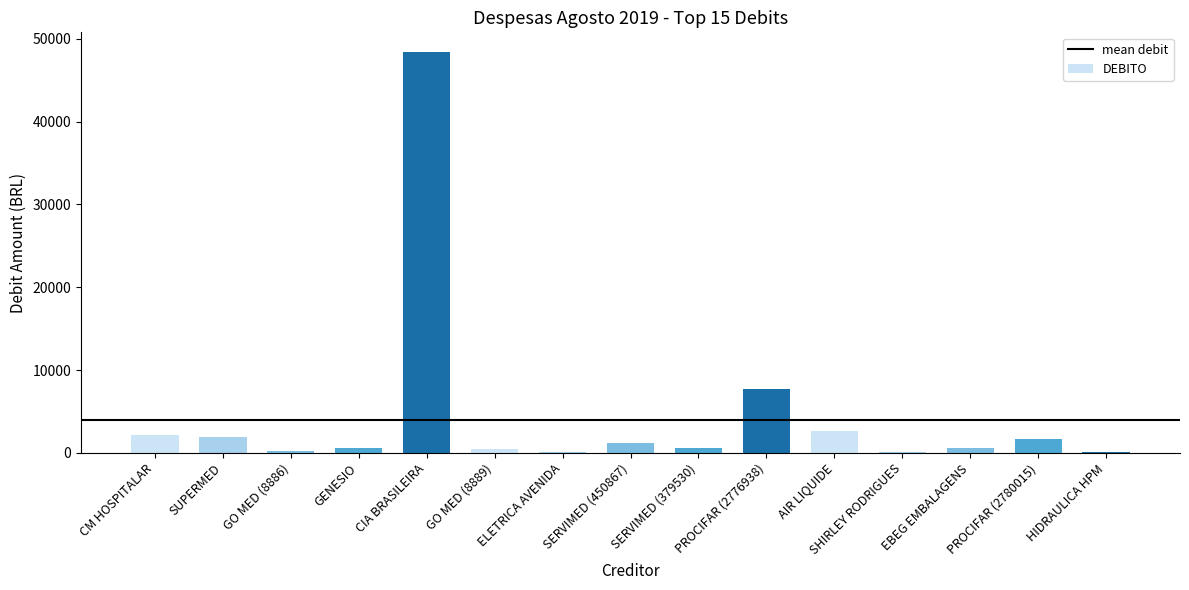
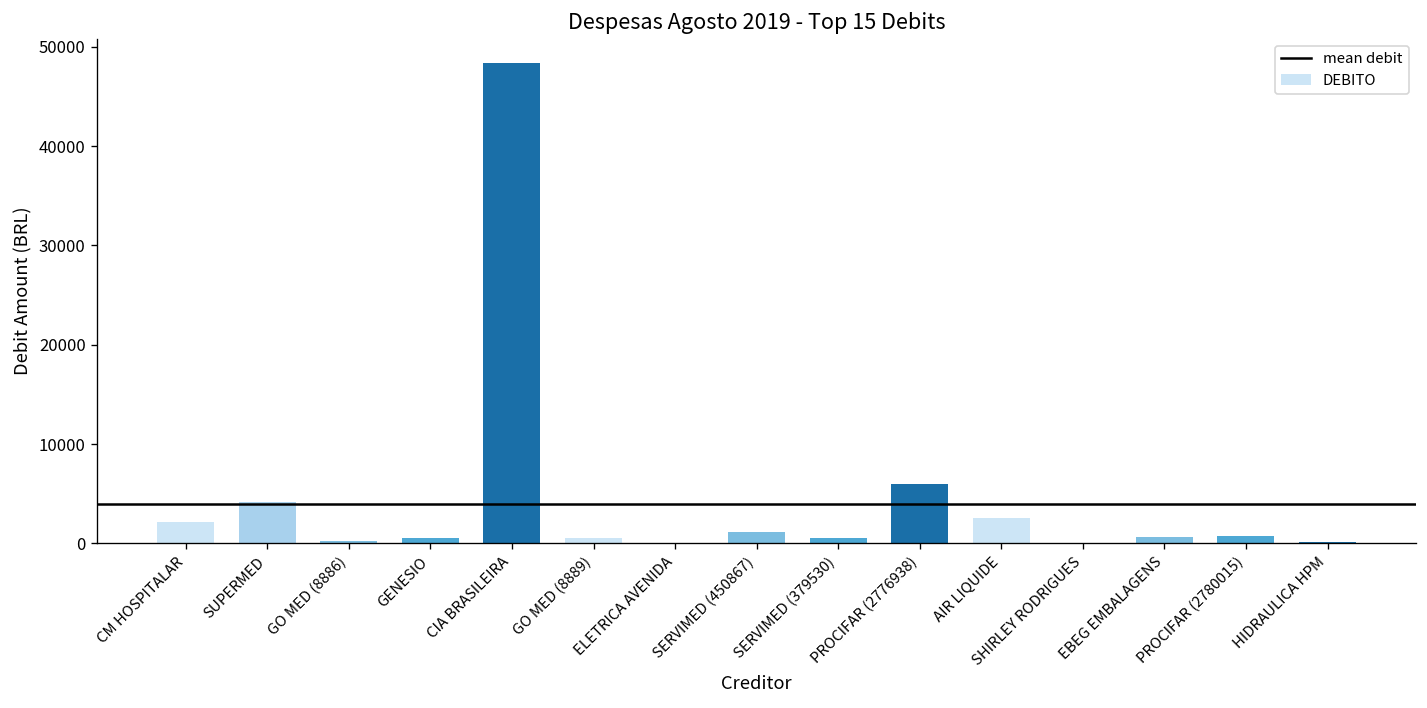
SUPERMED: 2000 -> 4000
PROCIFAR (2776938): 8000 -> 6000
PROCIFAR (2780015): 2000 -> 1000
